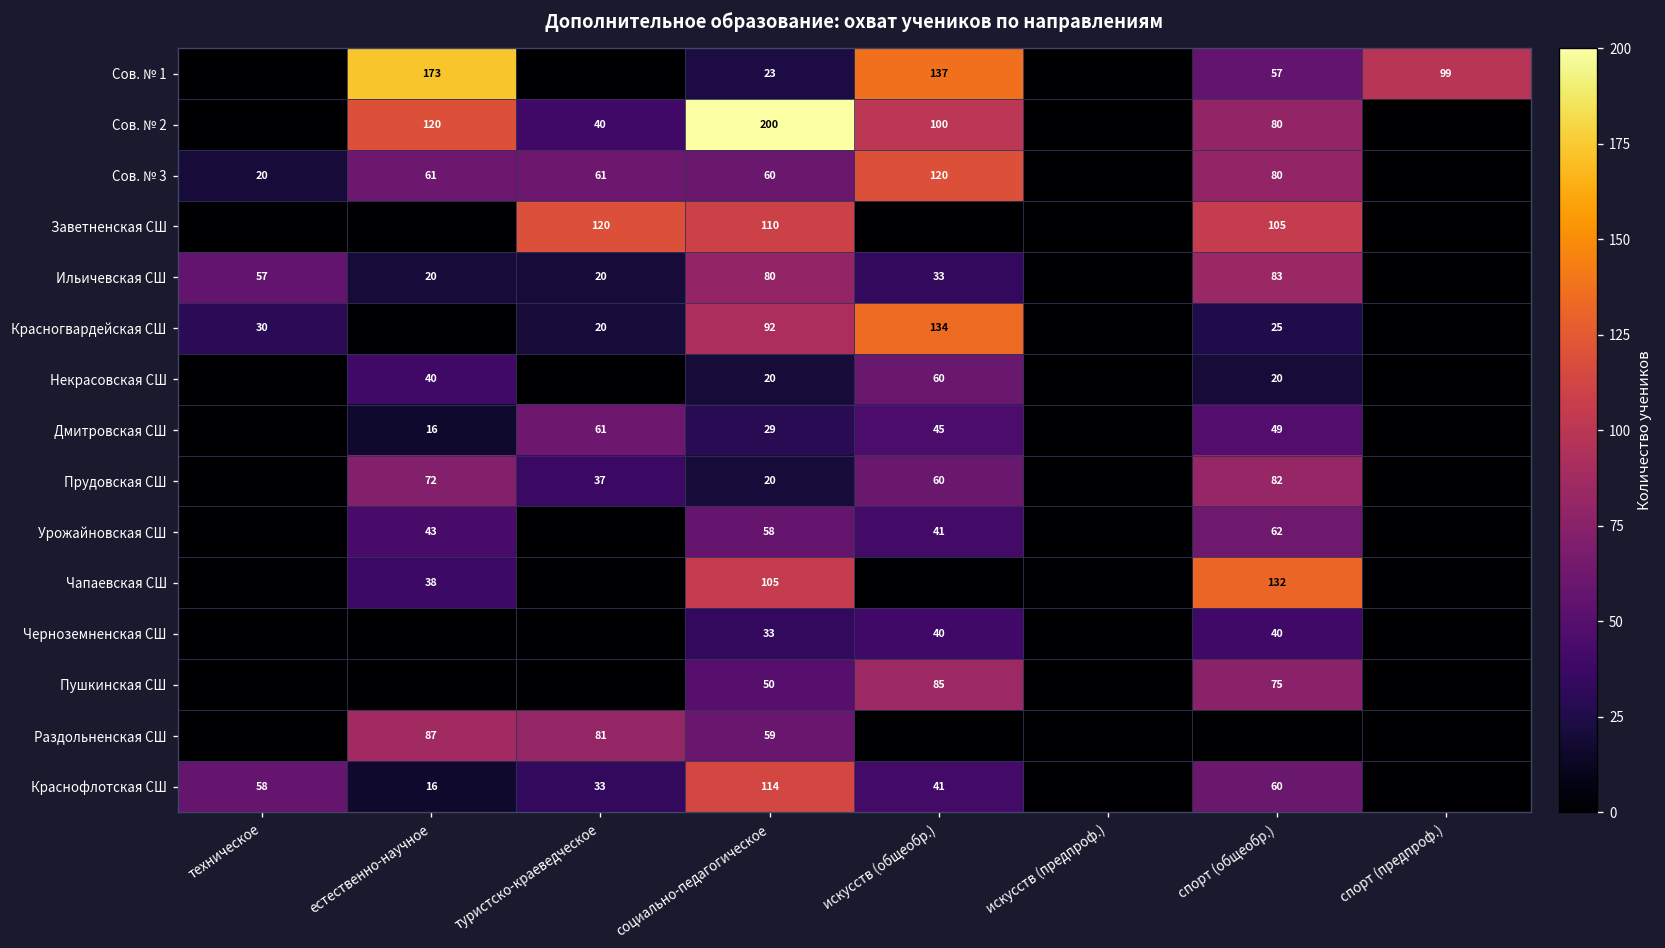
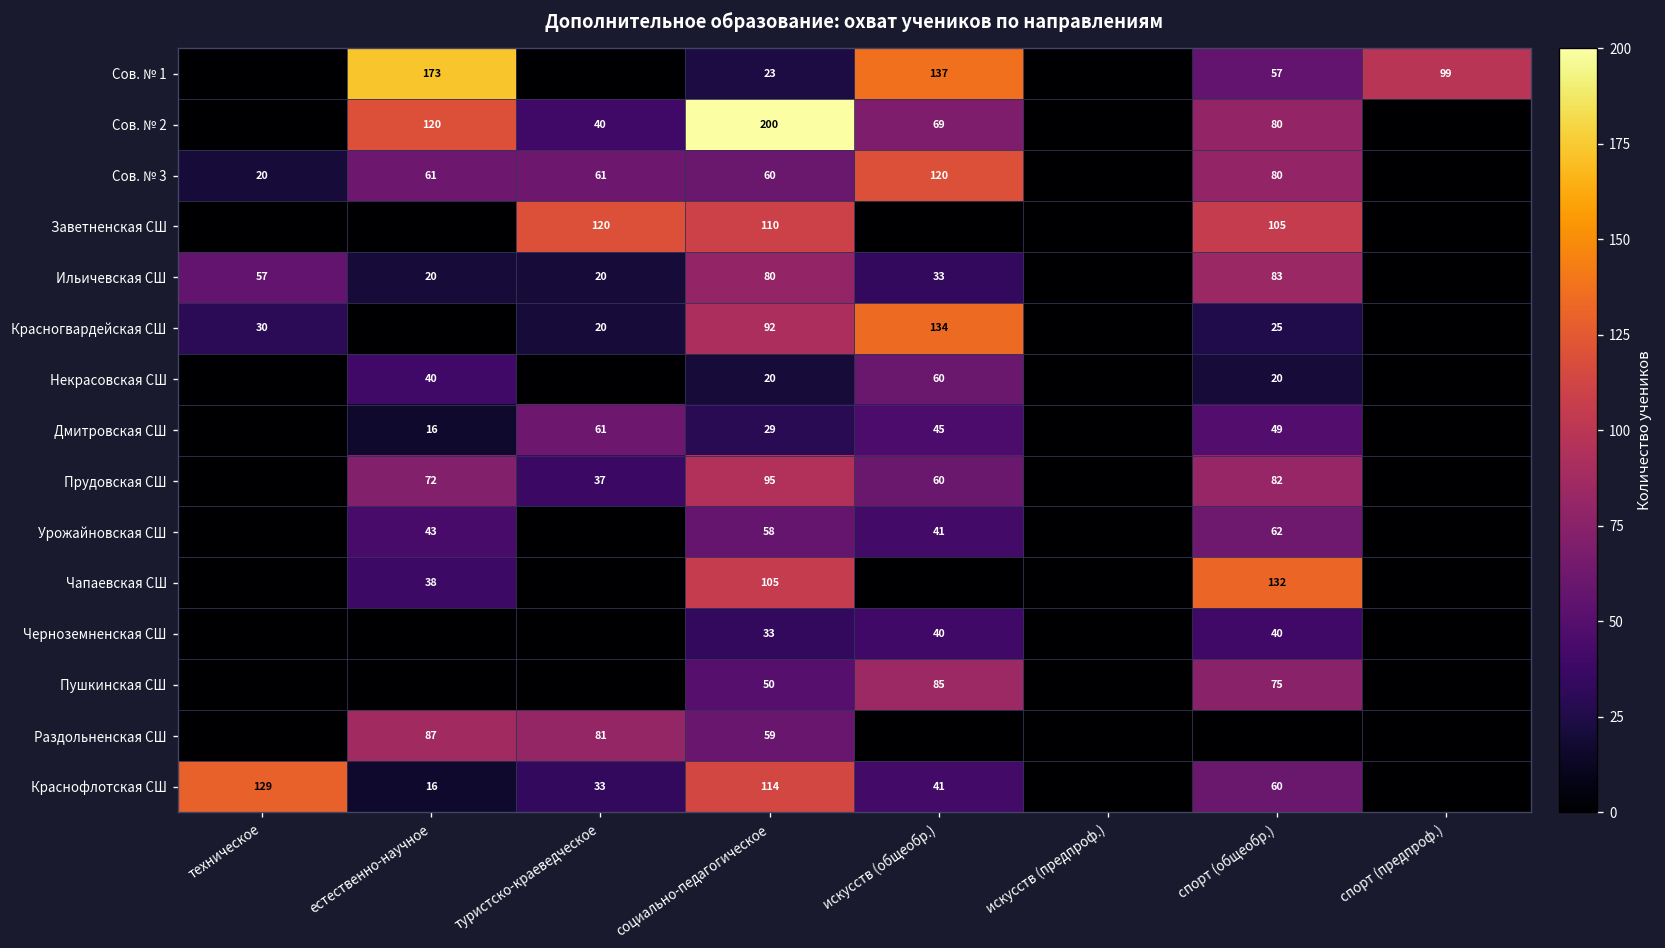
Сов. № 2, искусств (общеобр.): 100 -> 69
Прудовская СШ, социально-педагогическое: 20 -> 95
Краснофлотская СШ, техническое: 58 -> 129
